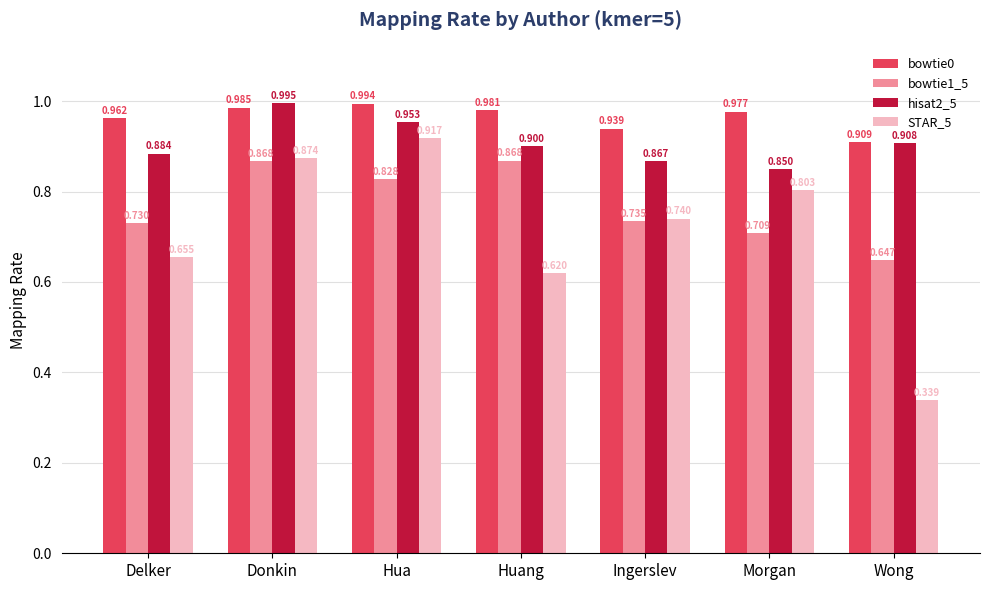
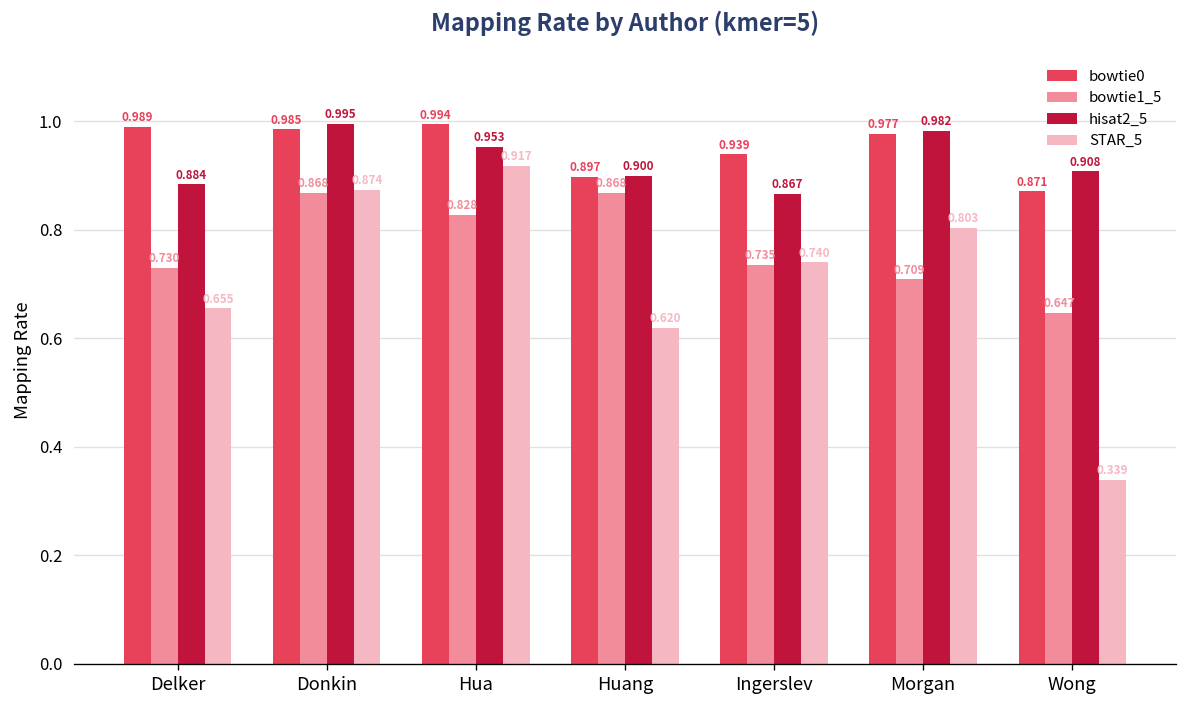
bowtie0, Delker: 0.962 -> 0.989
bowtie0, Huang: 0.981 -> 0.897
hisat2_5, Morgan: 0.850 -> 0.982
bowtie0, Wong: 0.909 -> 0.871
